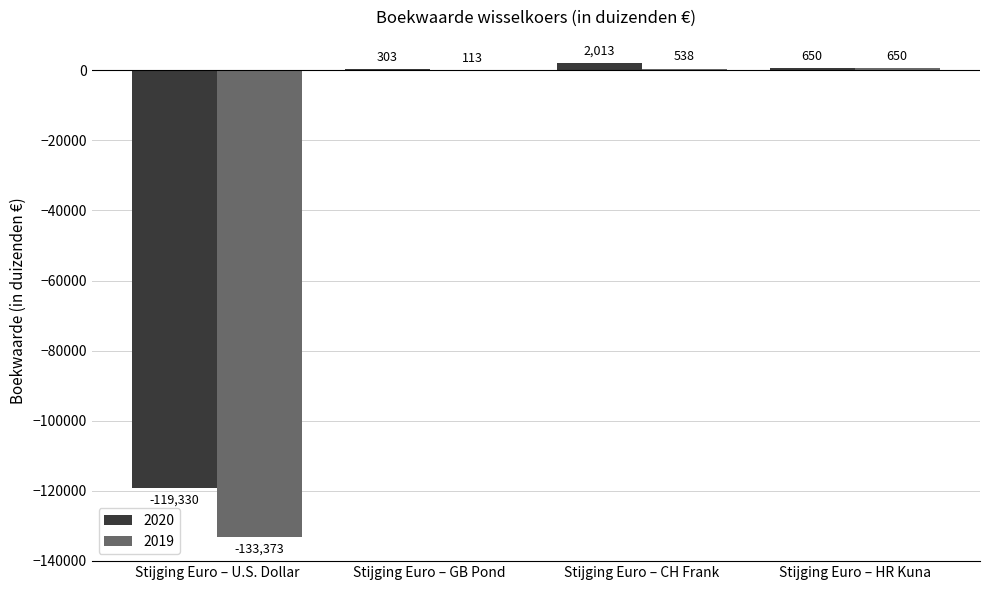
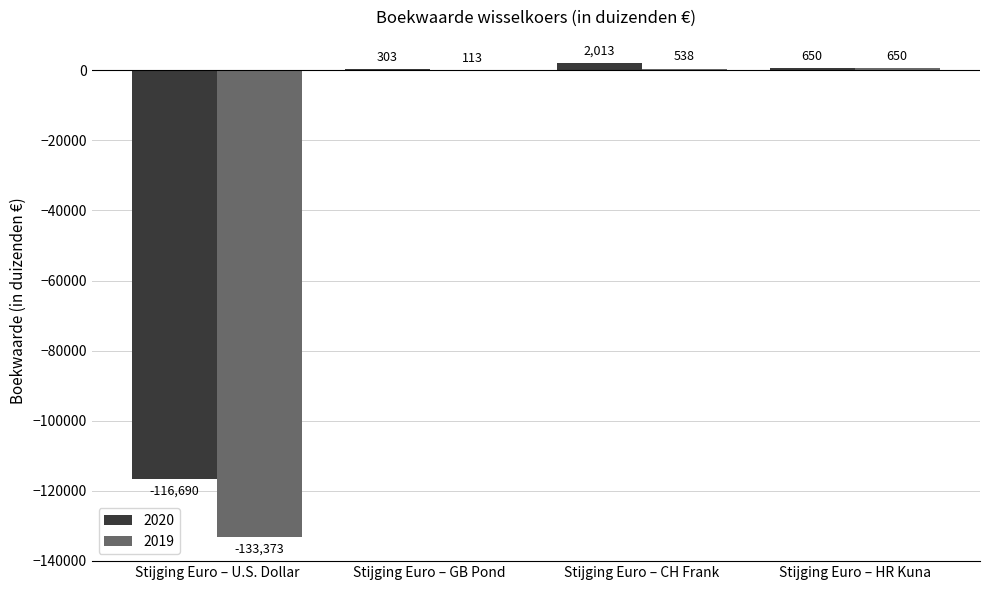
2020, Stijging Euro – U.S. Dollar: -119,330 -> -116,690
